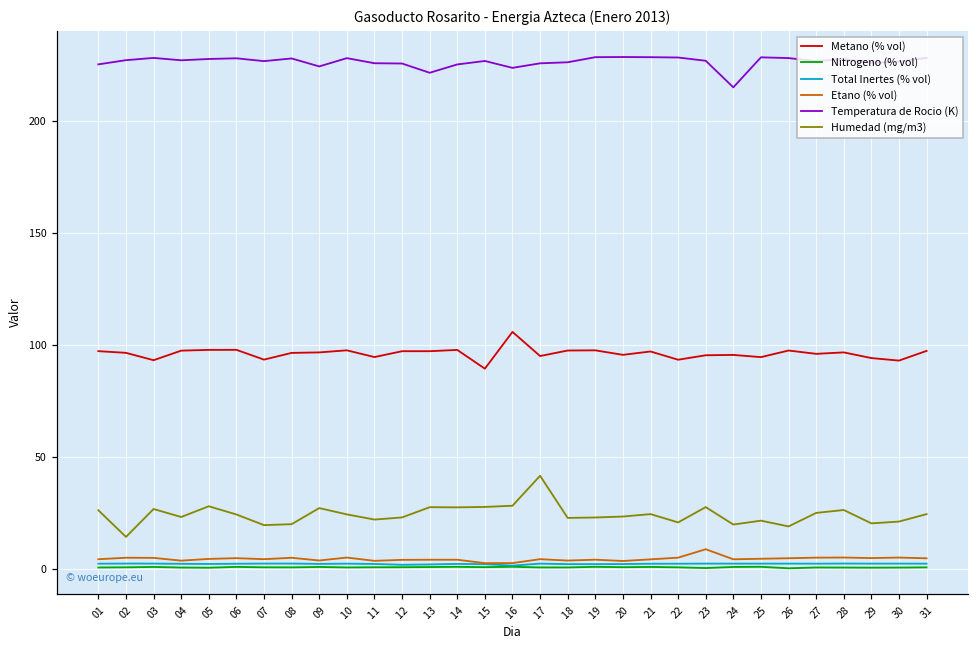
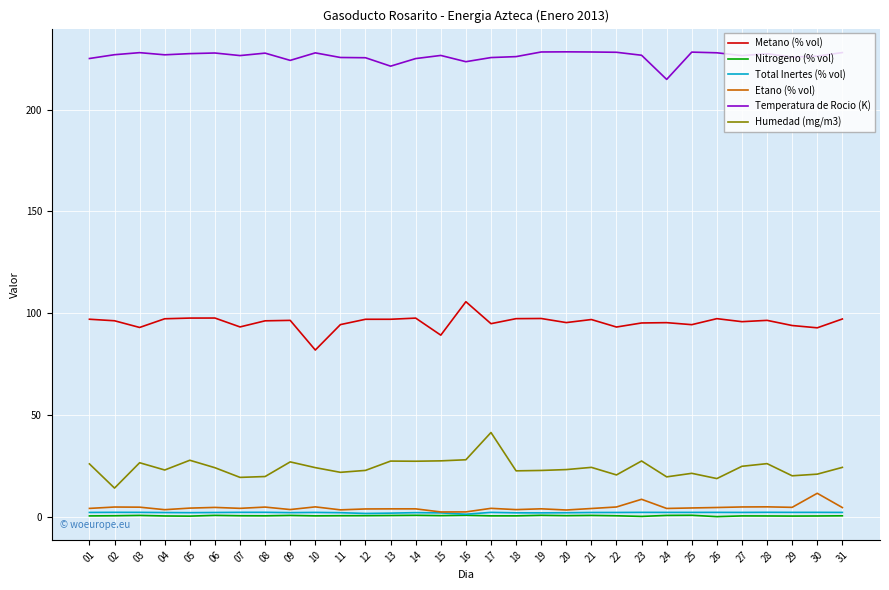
Metano (% vol), 10: 98 -> 82
Etano (% vol), 30: 5 -> 12
